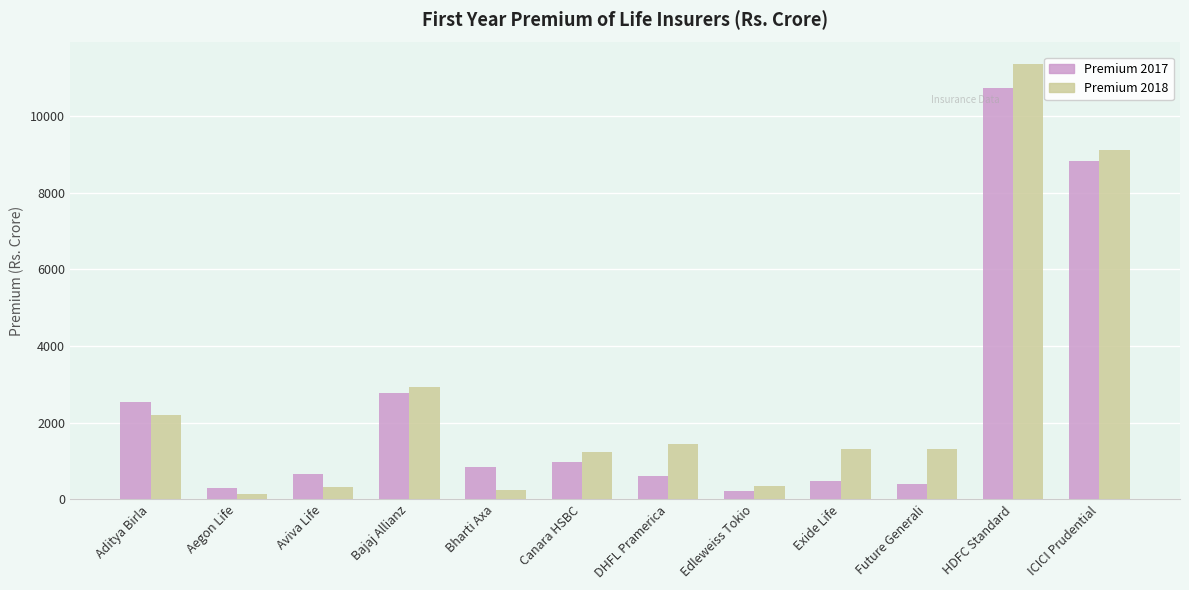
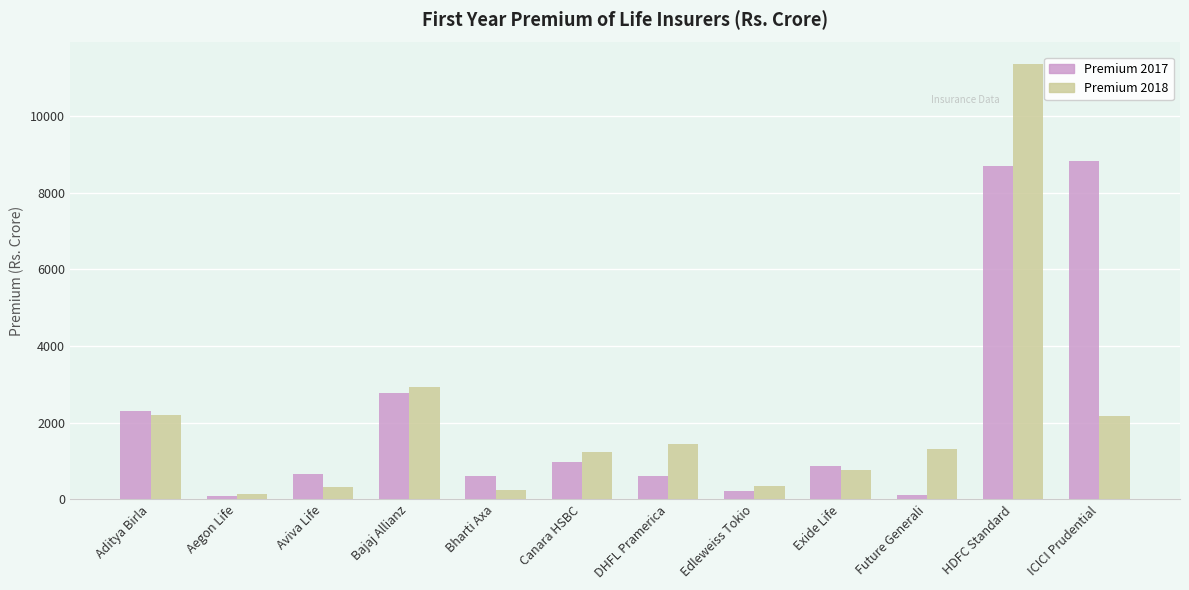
Premium 2017, Aditya Birla: 2500 -> 2300
Premium 2017, Aegon Life: 300 -> 100
Premium 2017, Bharti Axa: 900 -> 600
Premium 2017, Exide Life: 500 -> 900
Premium 2018, Exide Life: 1300 -> 800
Premium 2017, Future Generali: 400 -> 100
Premium 2017, HDFC Standard: 10700 -> 8700
Premium 2018, ICICI Prudential: 9100 -> 2200
